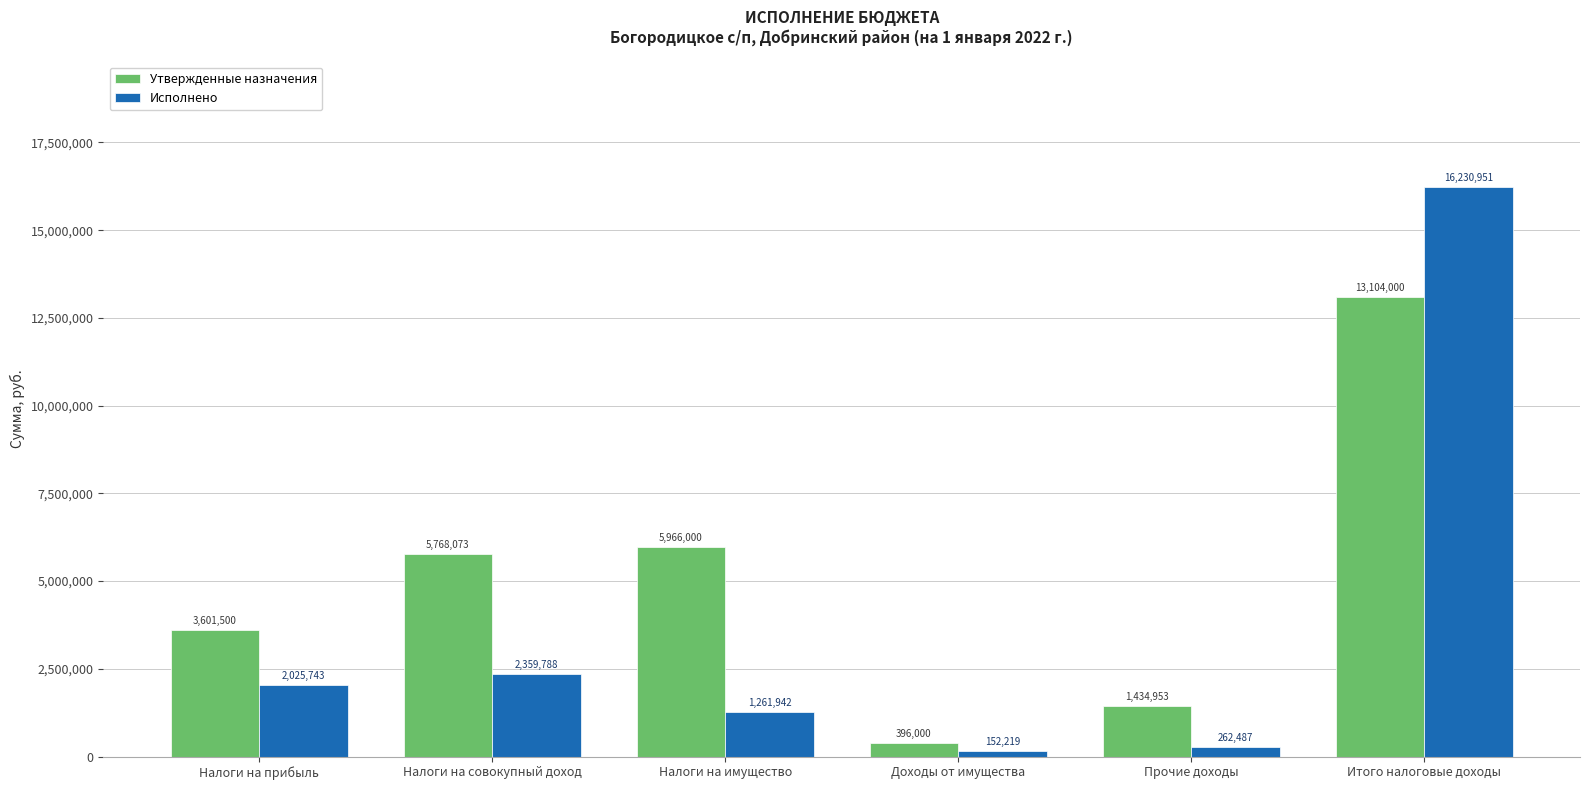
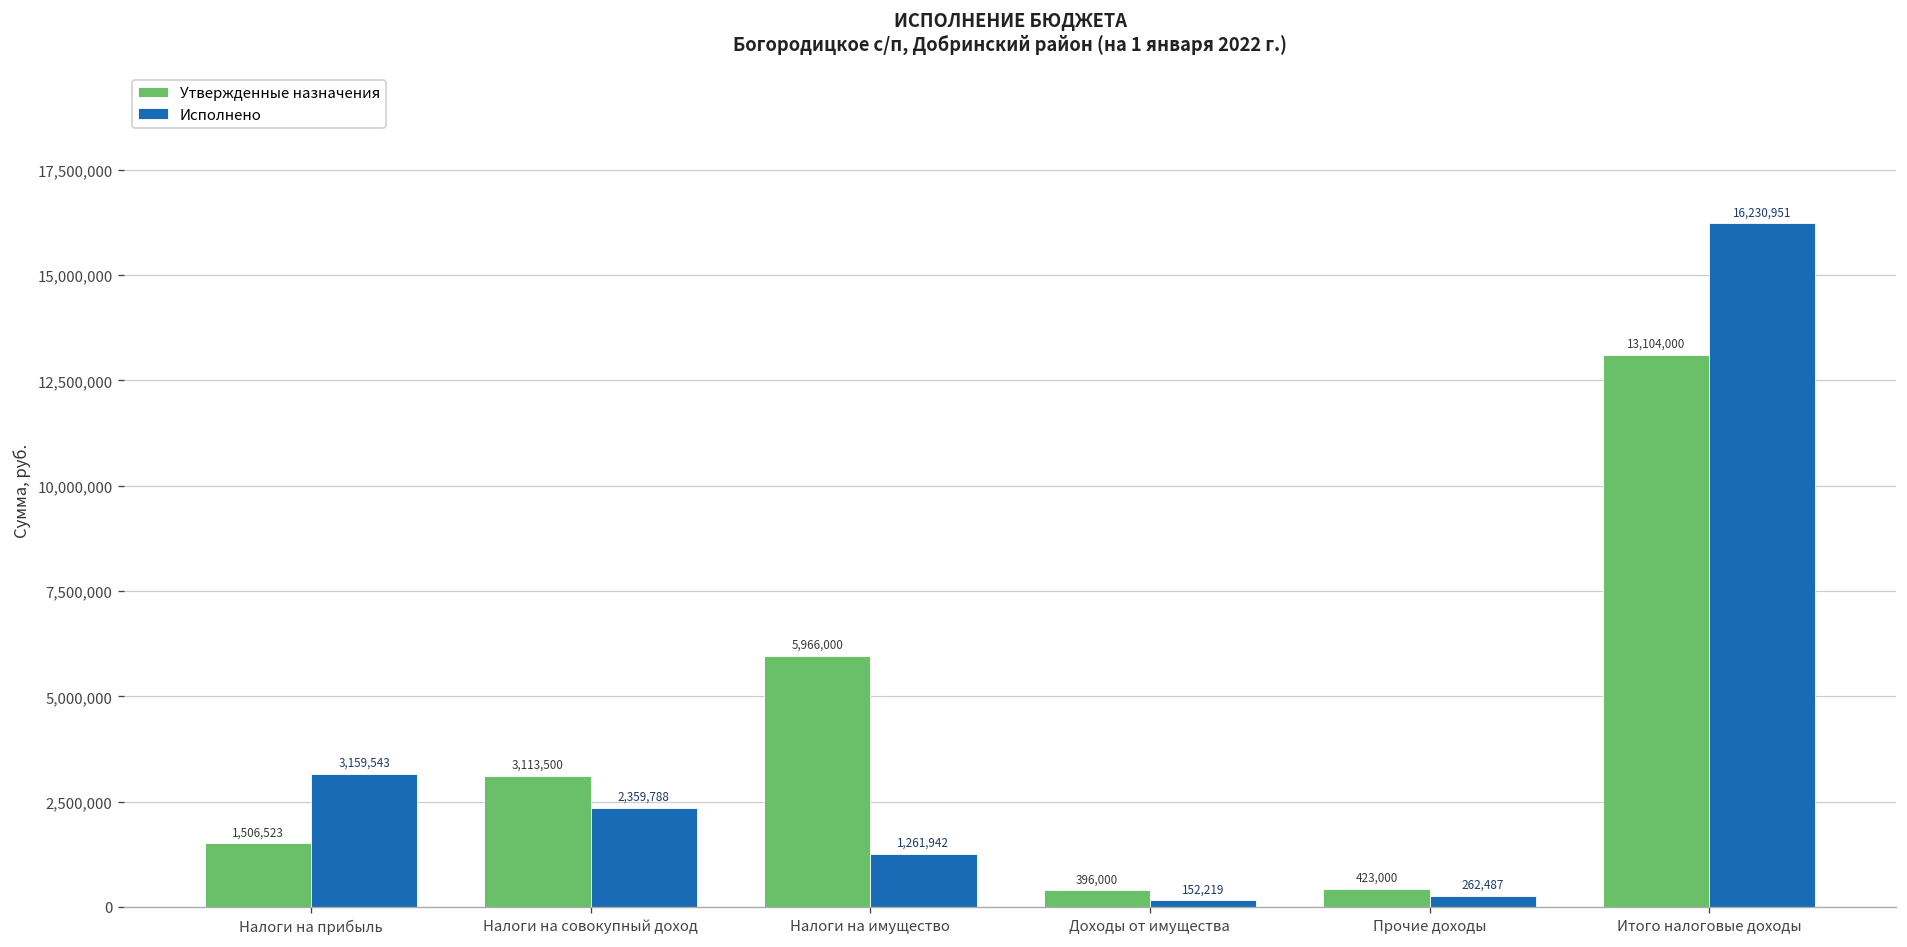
Утвержденные назначения, Налоги на прибыль: 3,601,500 -> 1,506,523
Исполнено, Налоги на прибыль: 2,025,743 -> 3,159,543
Утвержденные назначения, Налоги на совокупный доход: 5,768,073 -> 3,113,500
Утвержденные назначения, Прочие доходы: 1,434,953 -> 423,000
